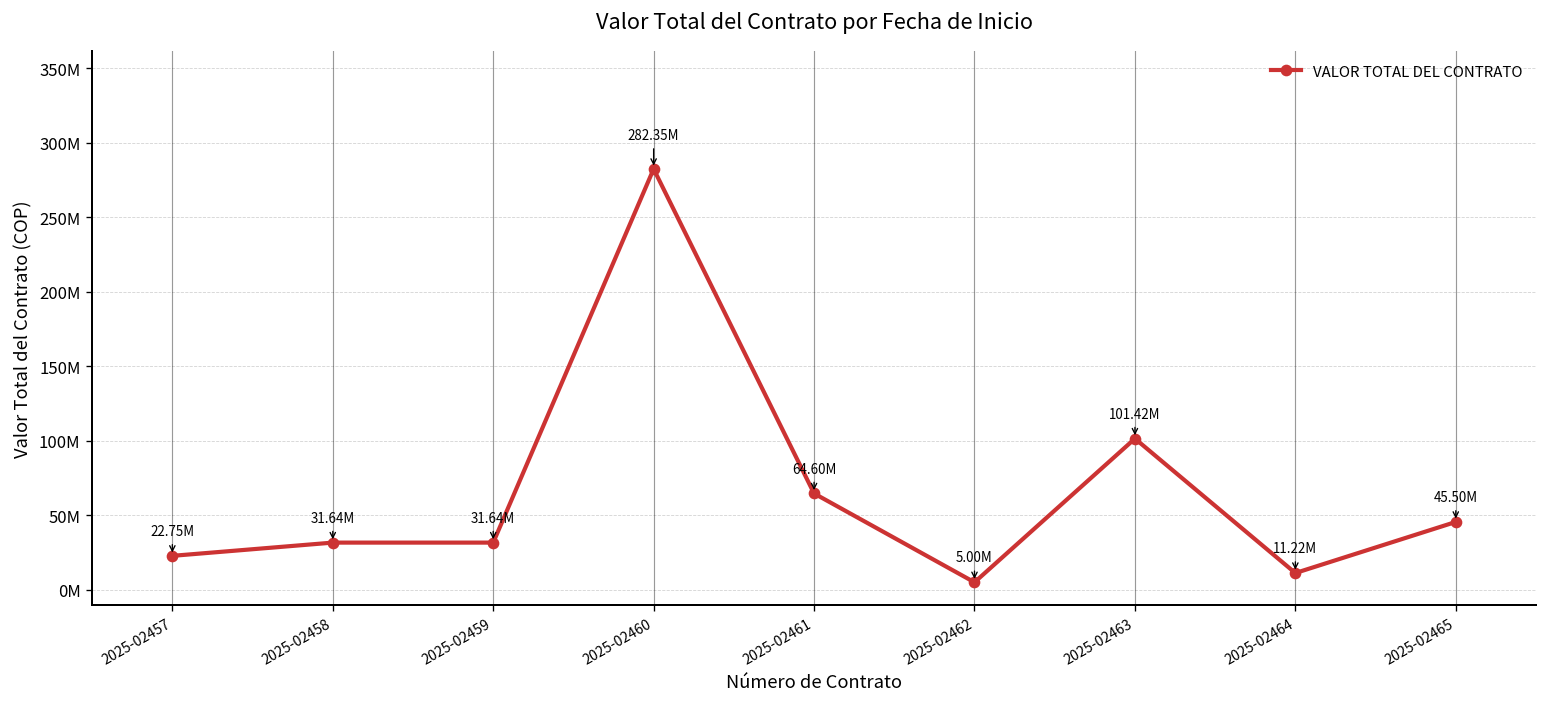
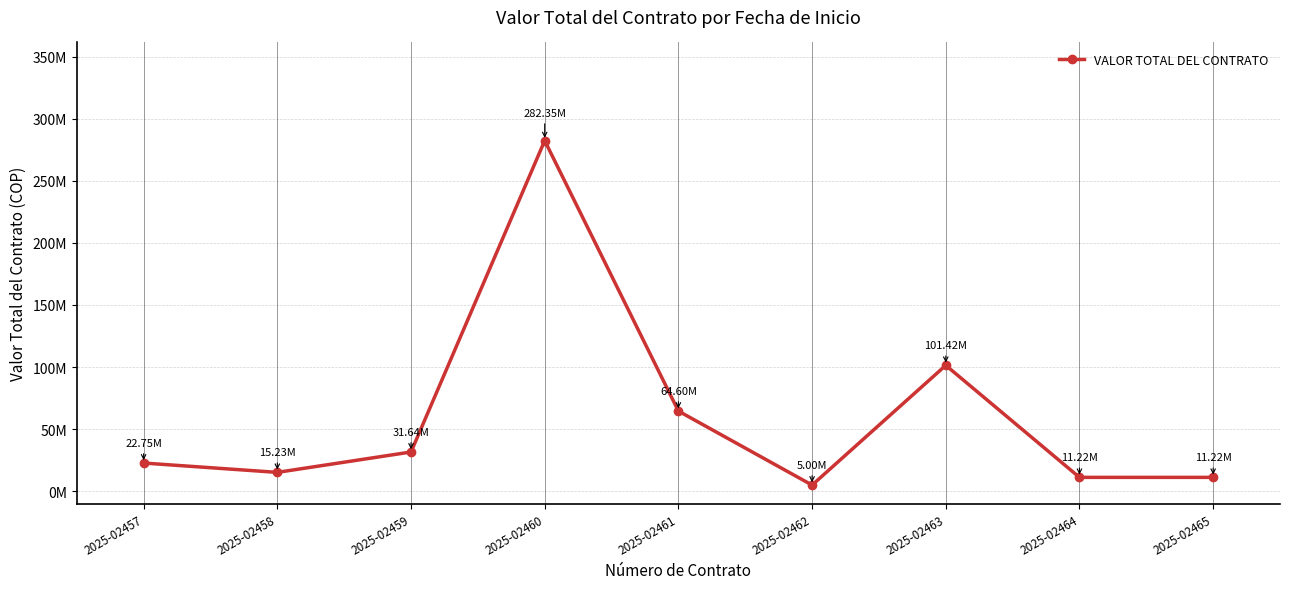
2025-02458: 31.64M -> 15.23M
2025-02465: 45.50M -> 11.22M
